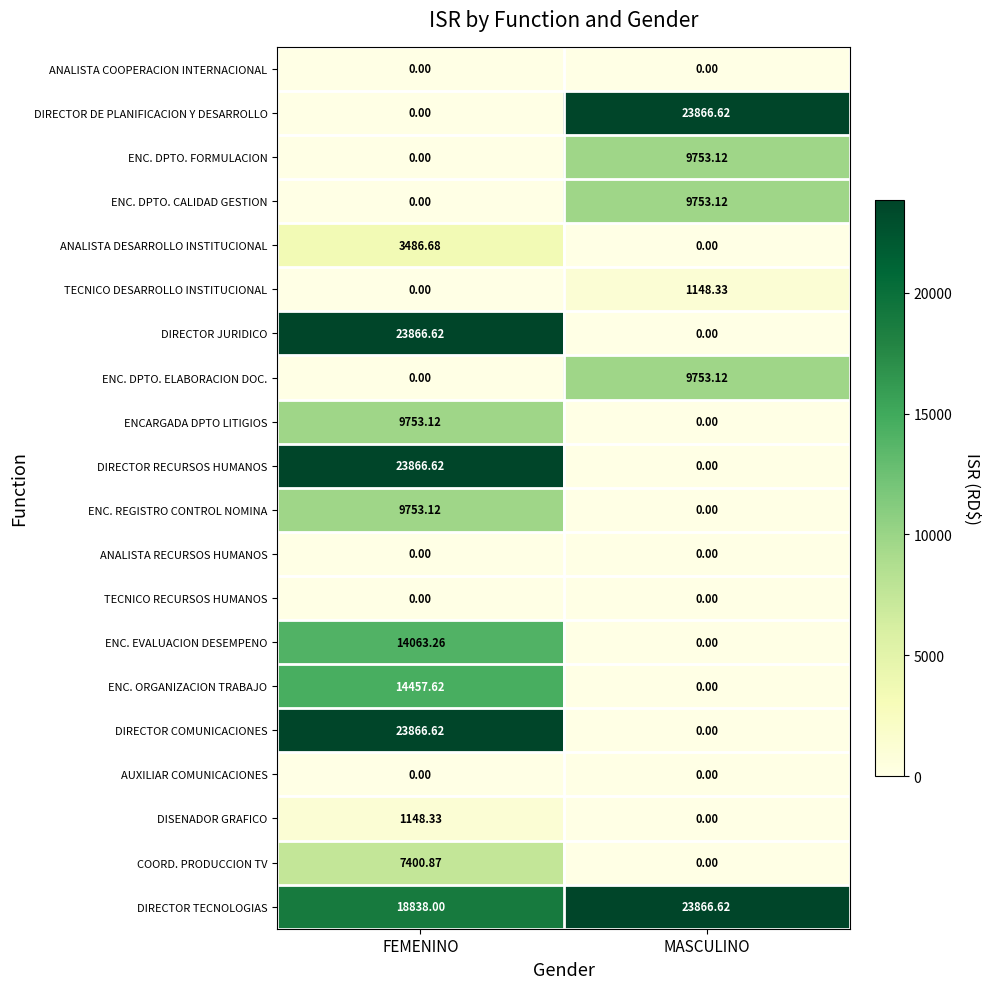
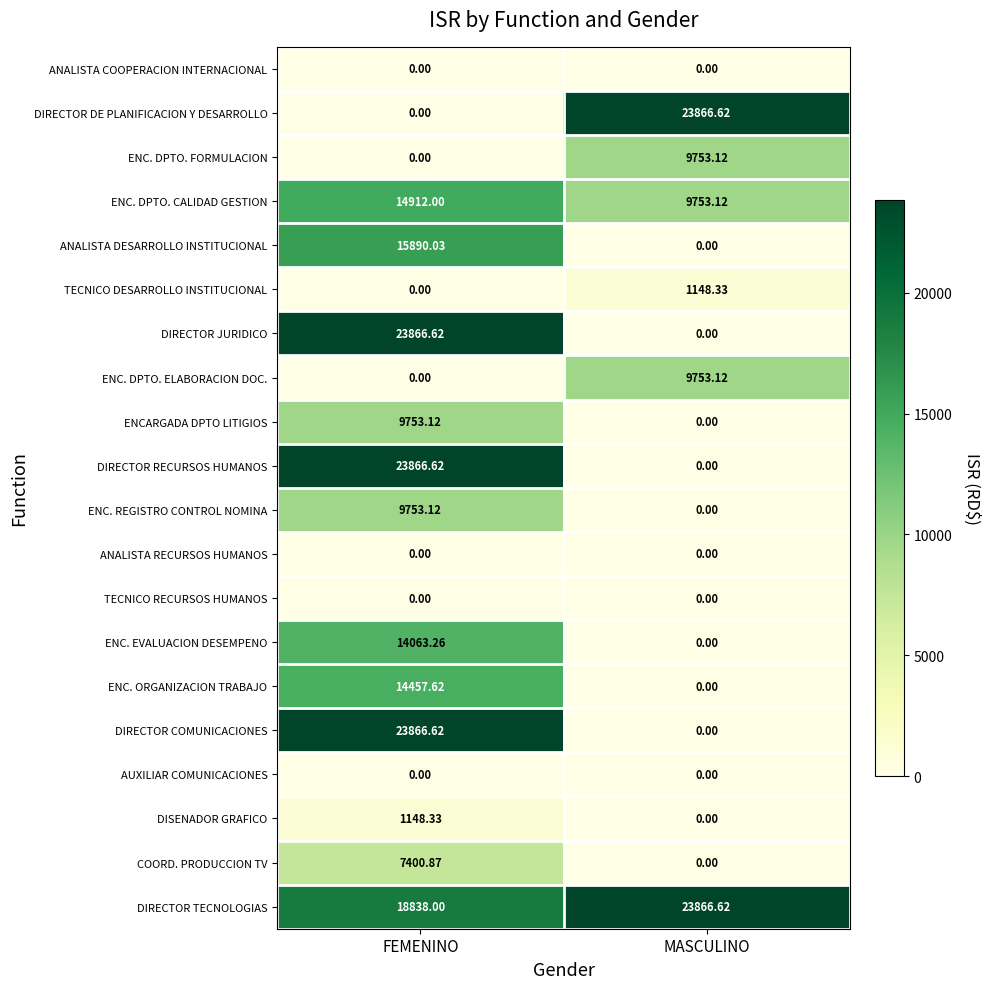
ENC. DPTO. CALIDAD GESTION, FEMENINO: 0.00 -> 14912.00
ANALISTA DESARROLLO INSTITUCIONAL, FEMENINO: 3486.68 -> 15890.03
